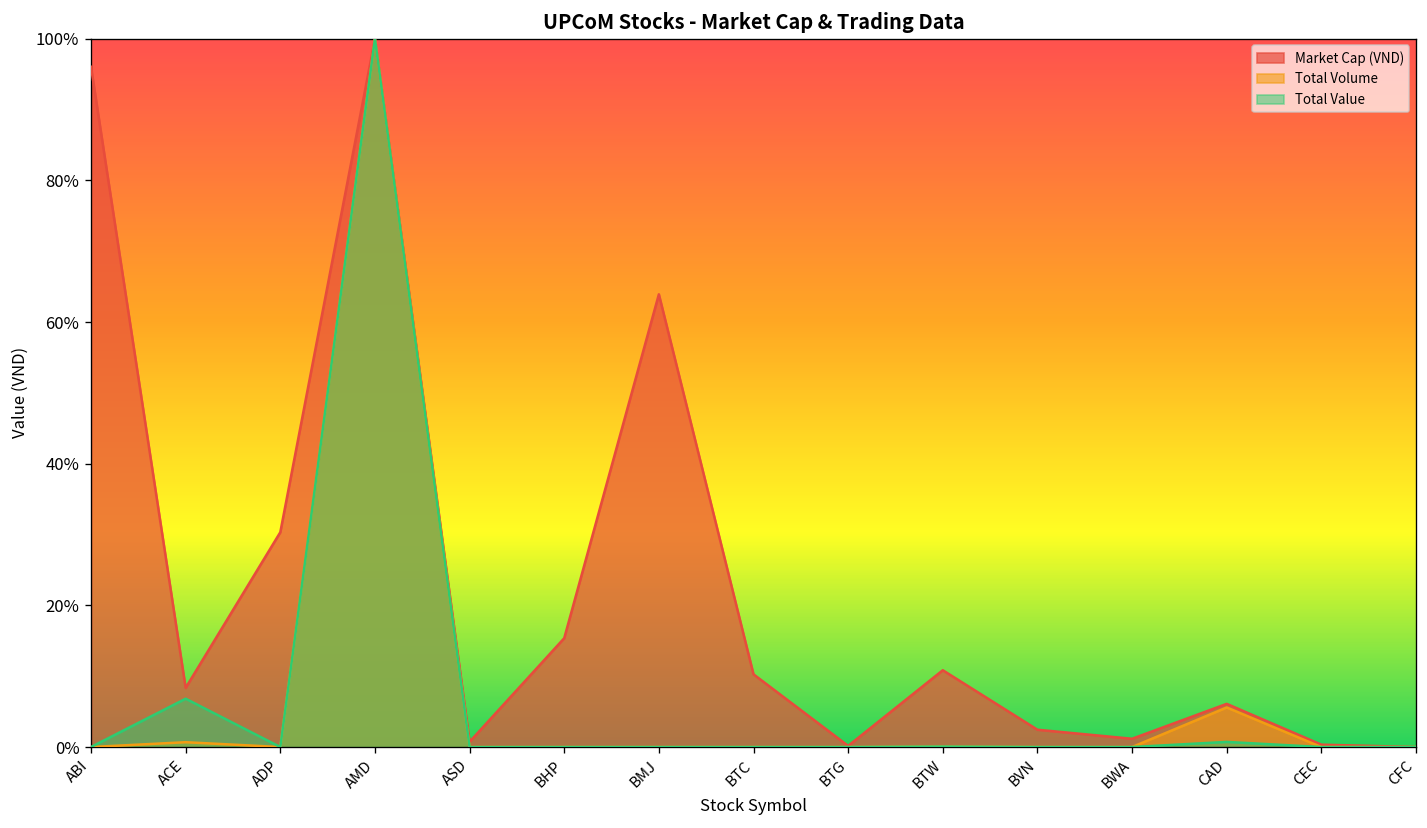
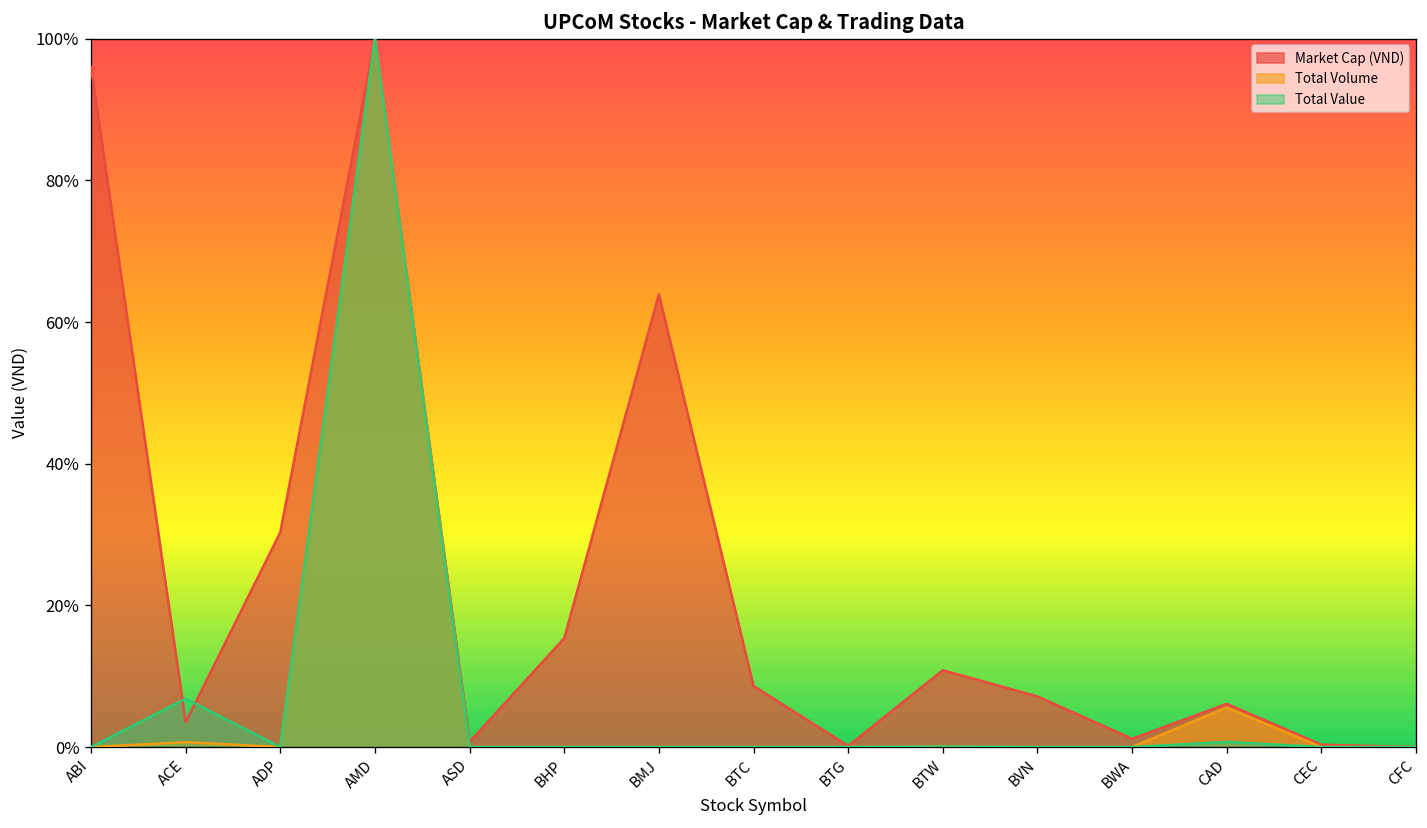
Market Cap (VND), ACE: 8% -> 4%
Market Cap (VND), BTC: 10% -> 9%
Market Cap (VND), BVN: 2% -> 7%
